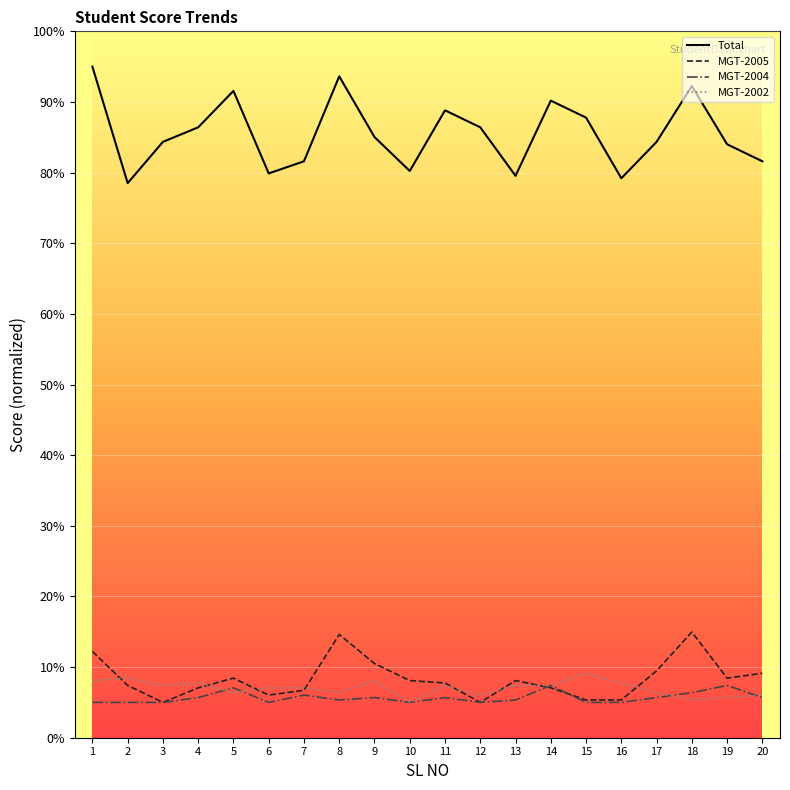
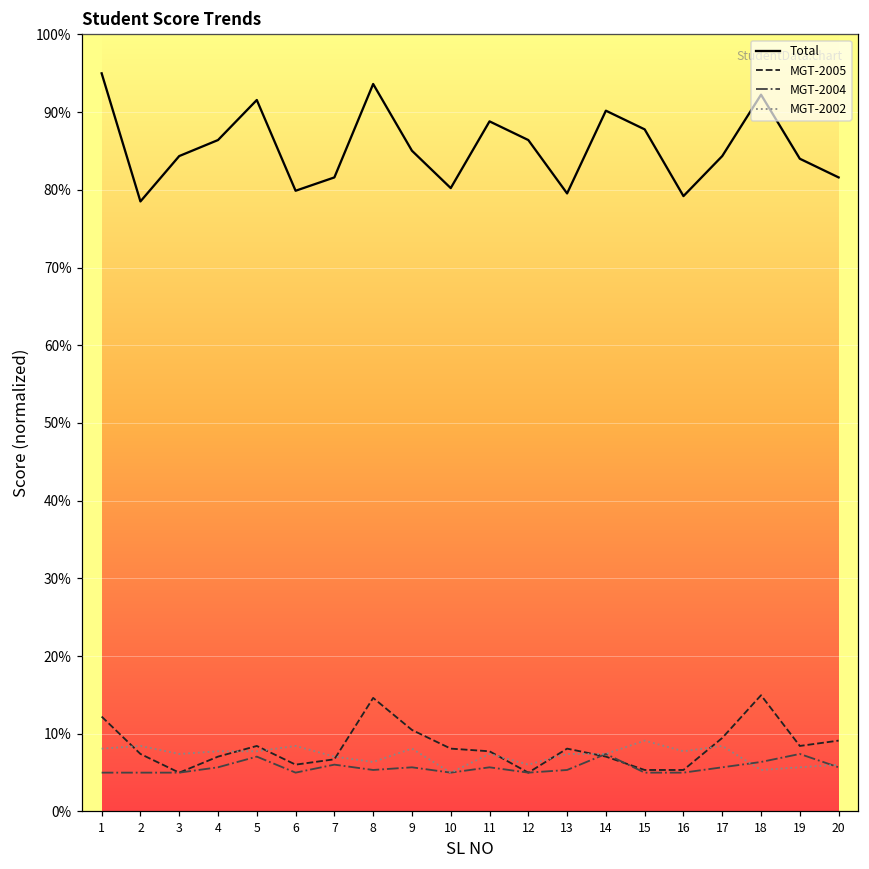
MGT-2002, 5: 6% -> 8%
MGT-2002, 6: 7% -> 8%
MGT-2002, 17: 6% -> 8%
